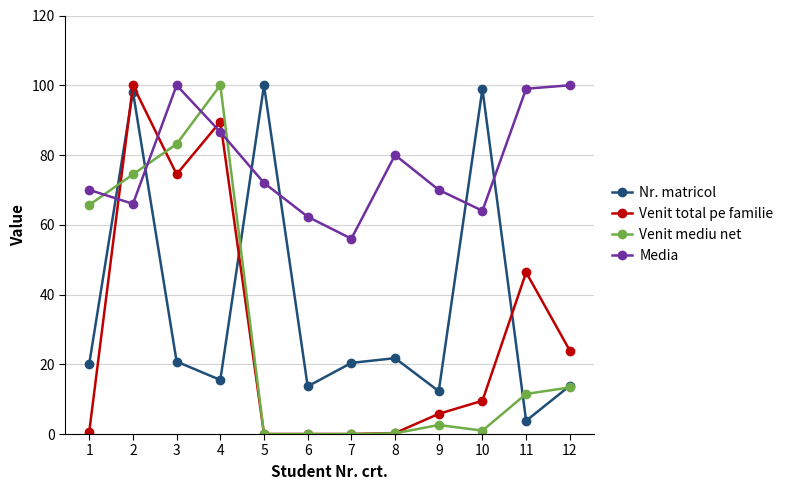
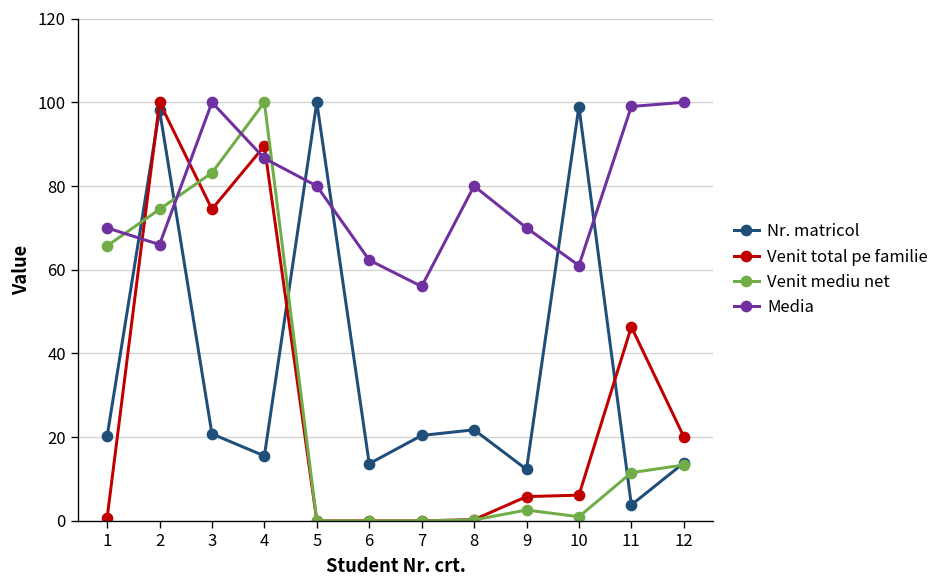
Media, 5: 72 -> 80
Venit total pe familie, 10: 10 -> 6
Media, 10: 64 -> 61
Venit total pe familie, 12: 24 -> 20
